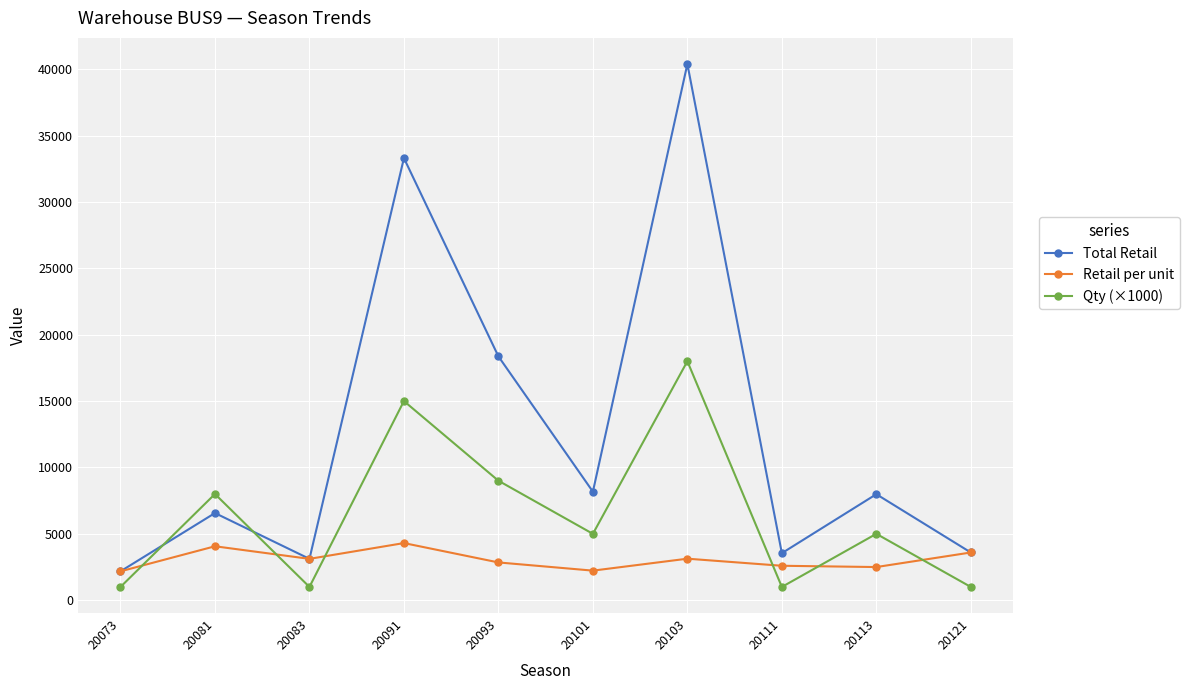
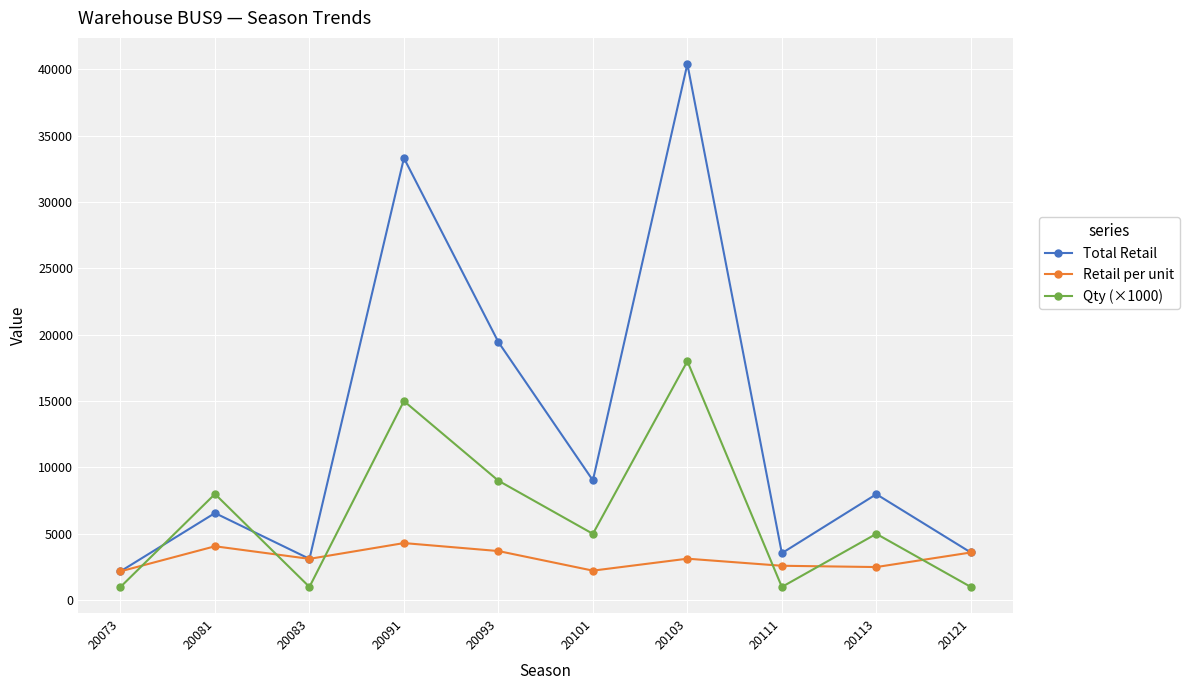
Total Retail, 20093: 18400 -> 19400
Retail per unit, 20093: 2800 -> 3700
Total Retail, 20101: 8200 -> 9000
